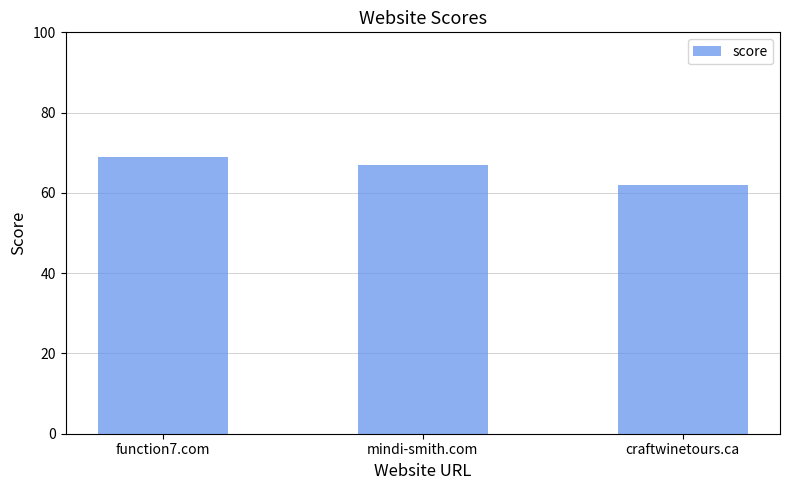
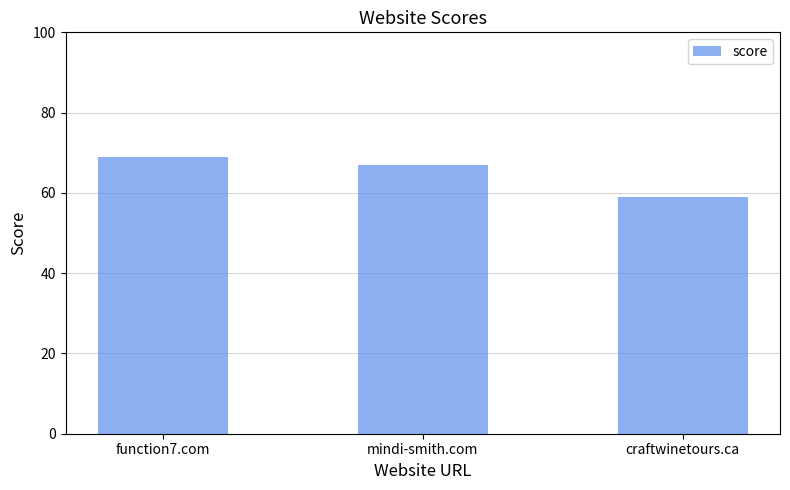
craftwinetours.ca: 62 -> 59
